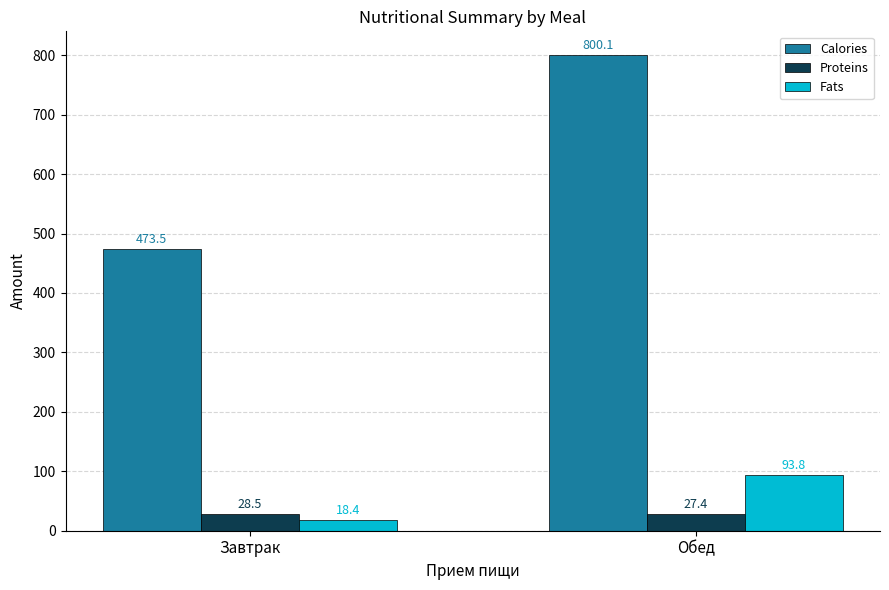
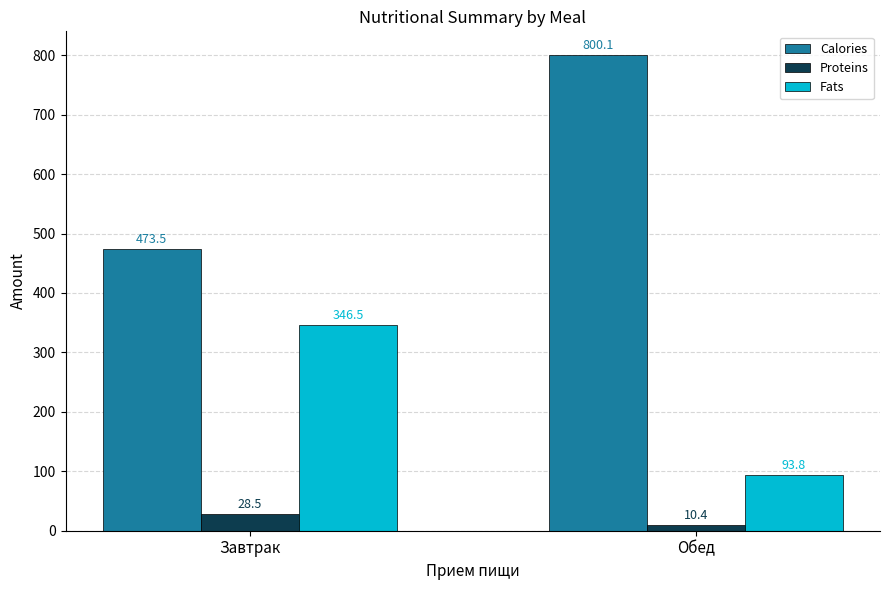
Fats, Завтрак: 18.4 -> 346.5
Proteins, Обед: 27.4 -> 10.4
